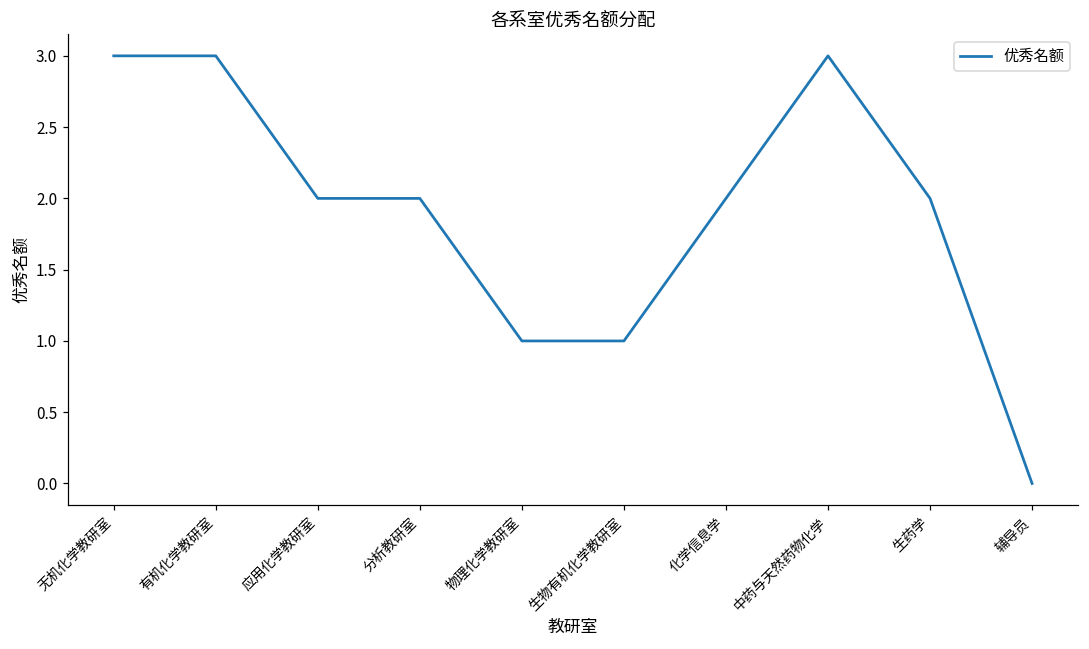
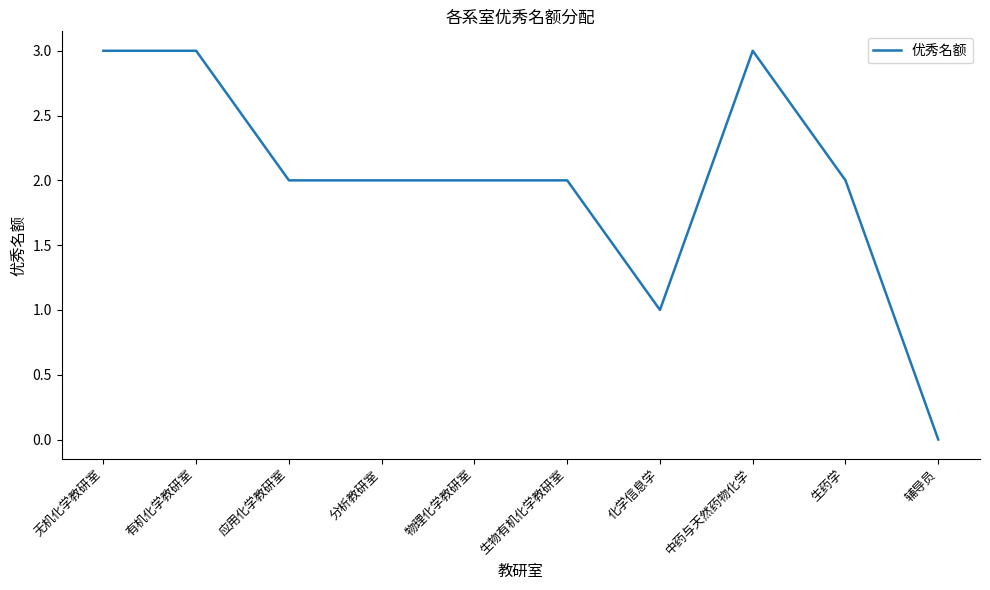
物理化学教研室: 1 -> 2
生物有机化学教研室: 1 -> 2
化学信息学: 2 -> 1
